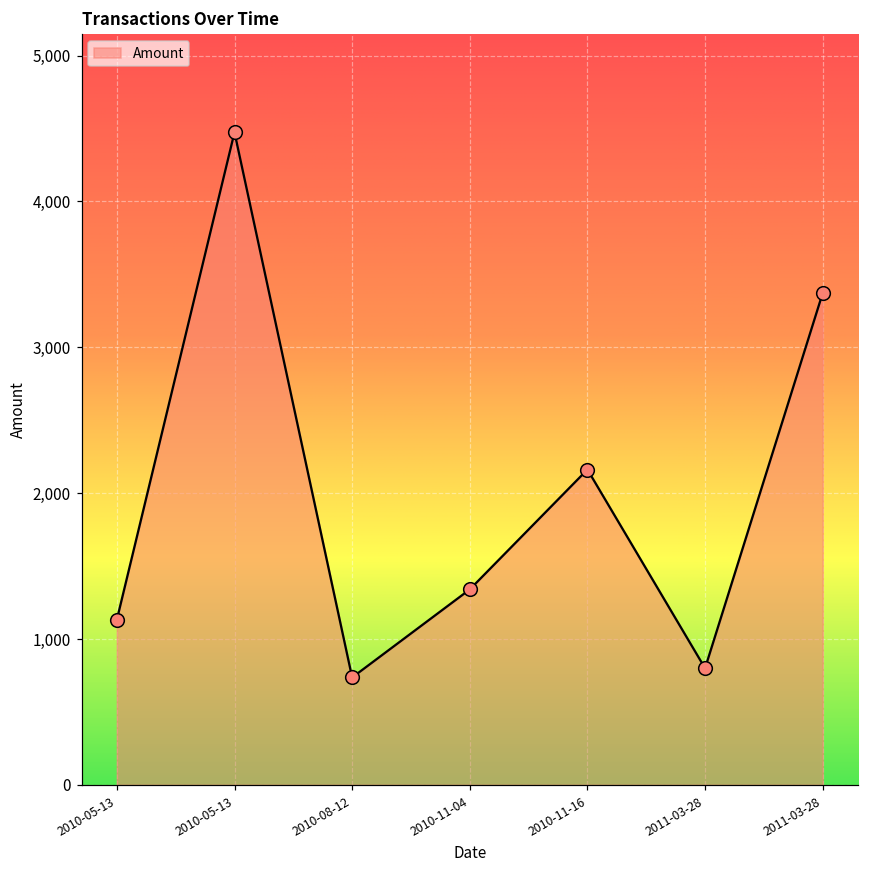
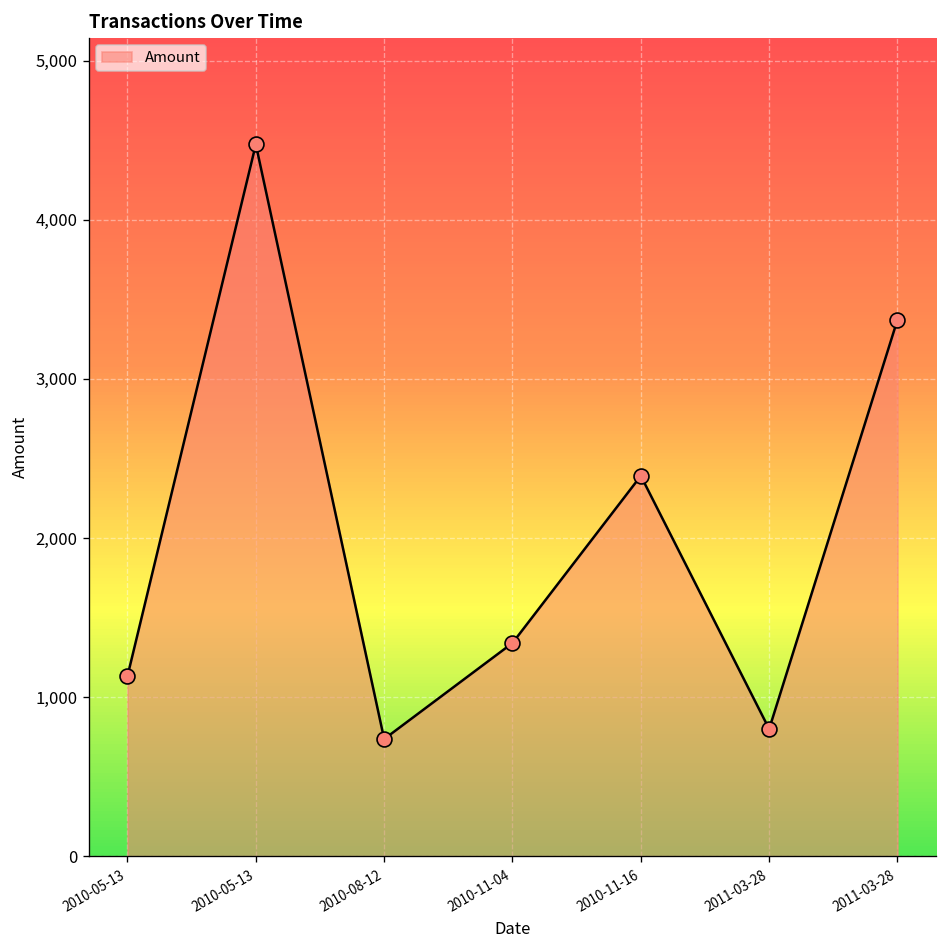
2010-11-16: 2,160 -> 2,390
